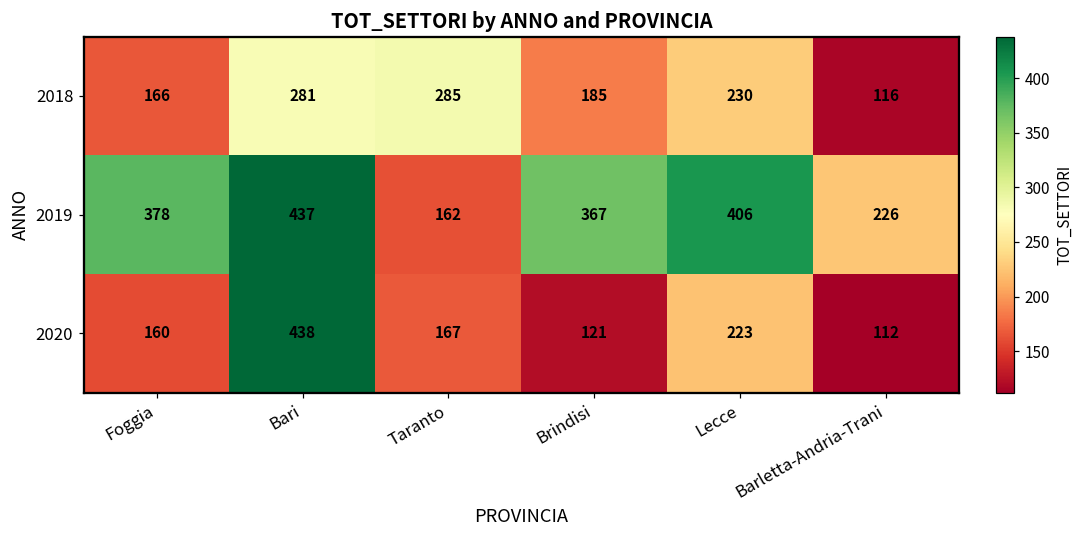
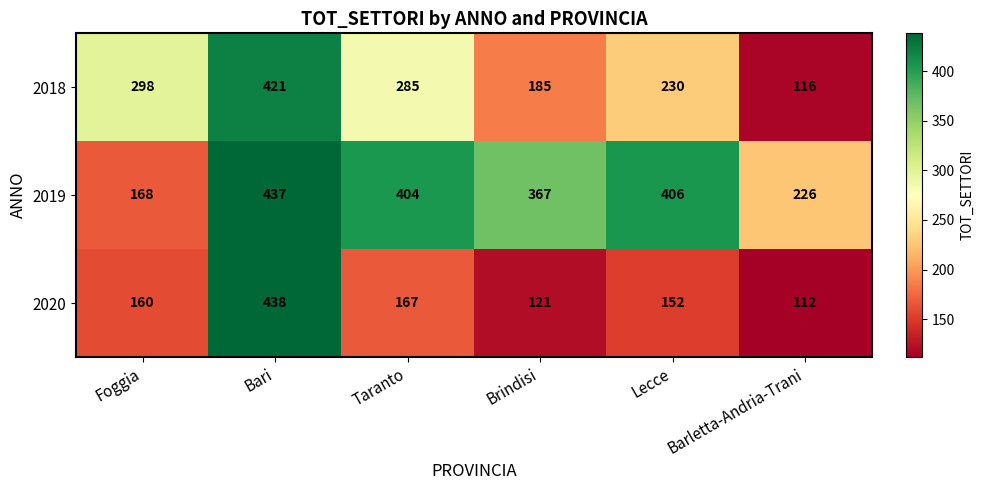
2018, Foggia: 166 -> 298
2018, Bari: 281 -> 421
2019, Foggia: 378 -> 168
2019, Taranto: 162 -> 404
2020, Lecce: 223 -> 152
